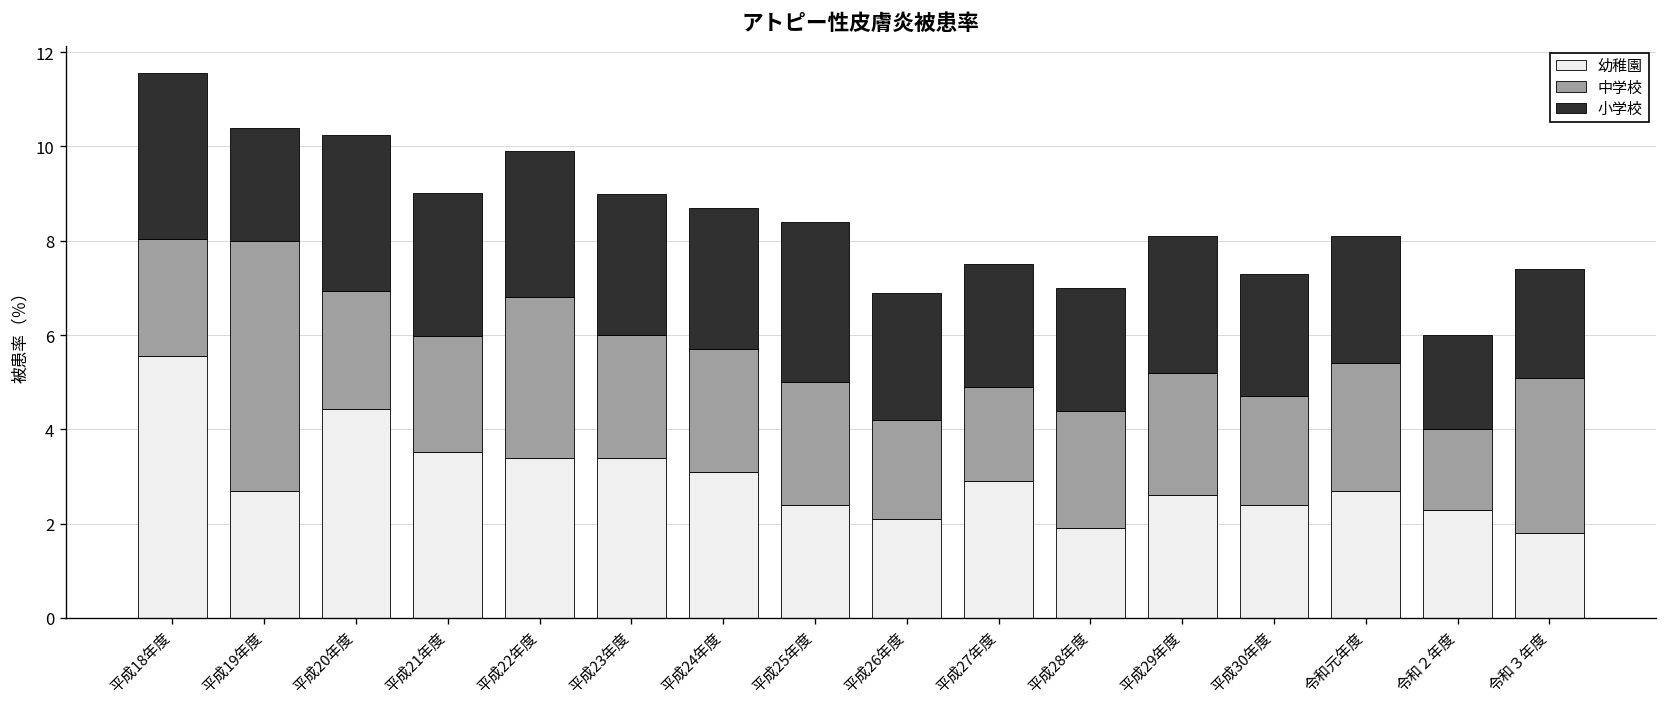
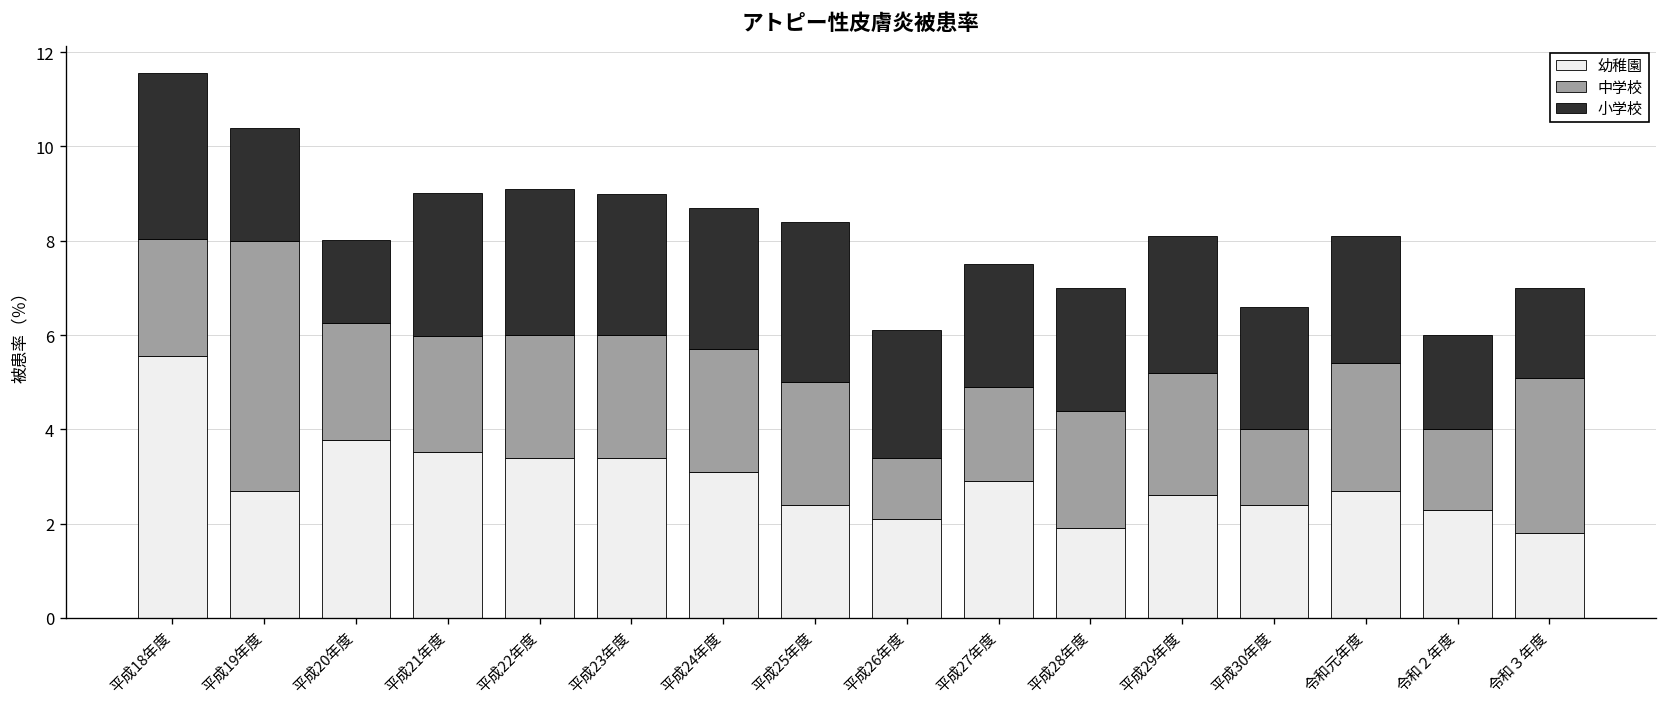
幼稚園, 平成20年度: 4.4 -> 3.8
小学校, 平成20年度: 3.3 -> 1.7
中学校, 平成22年度: 3.4 -> 2.6
中学校, 平成26年度: 2.1 -> 1.3
中学校, 平成30年度: 2.3 -> 1.6
小学校, 令和３年度: 2.3 -> 1.9
